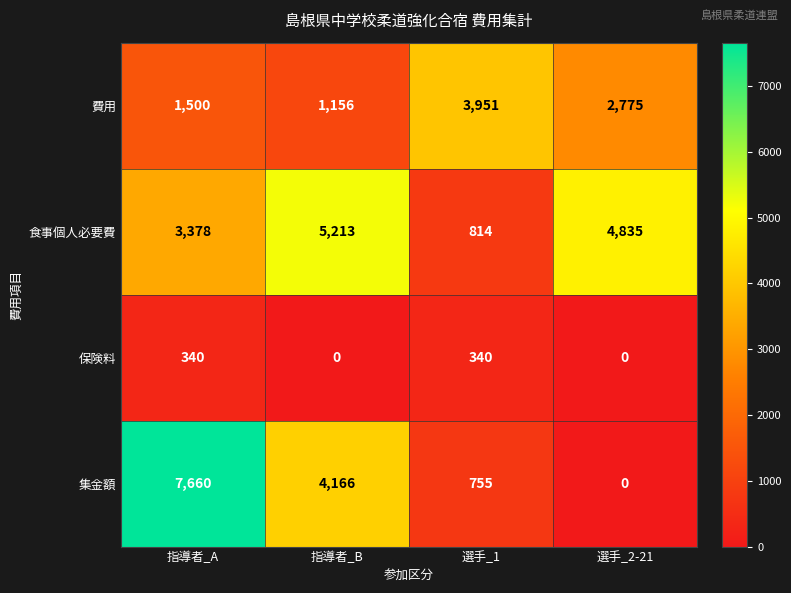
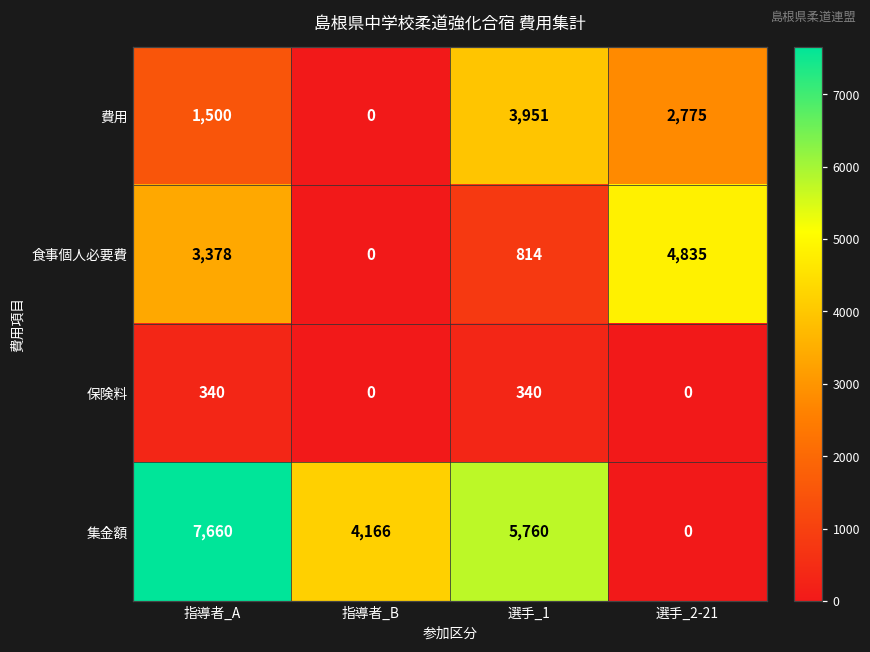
費用, 指導者_B: 1,156 -> 0
食事個人必要費, 指導者_B: 5,213 -> 0
集金額, 選手_1: 755 -> 5,760
